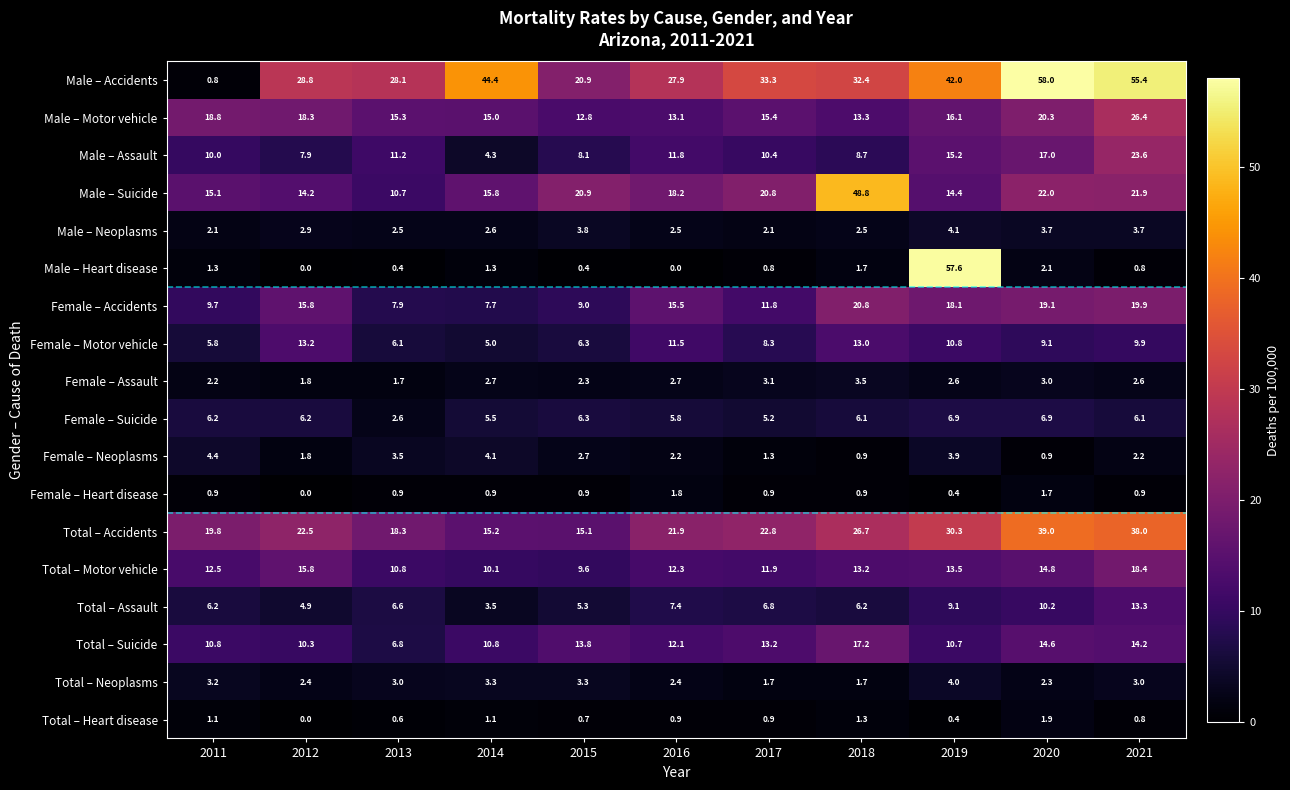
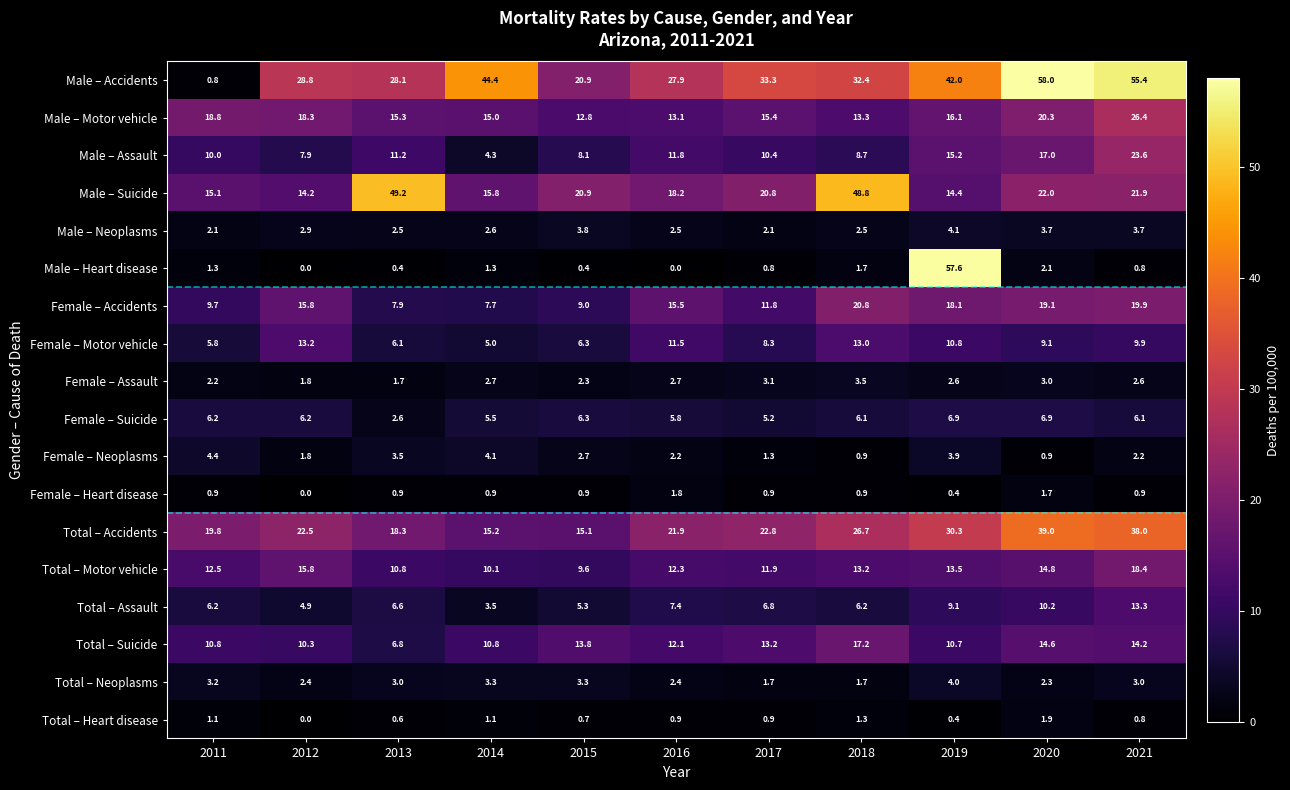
Male – Suicide, 2013: 10.7 -> 49.2
